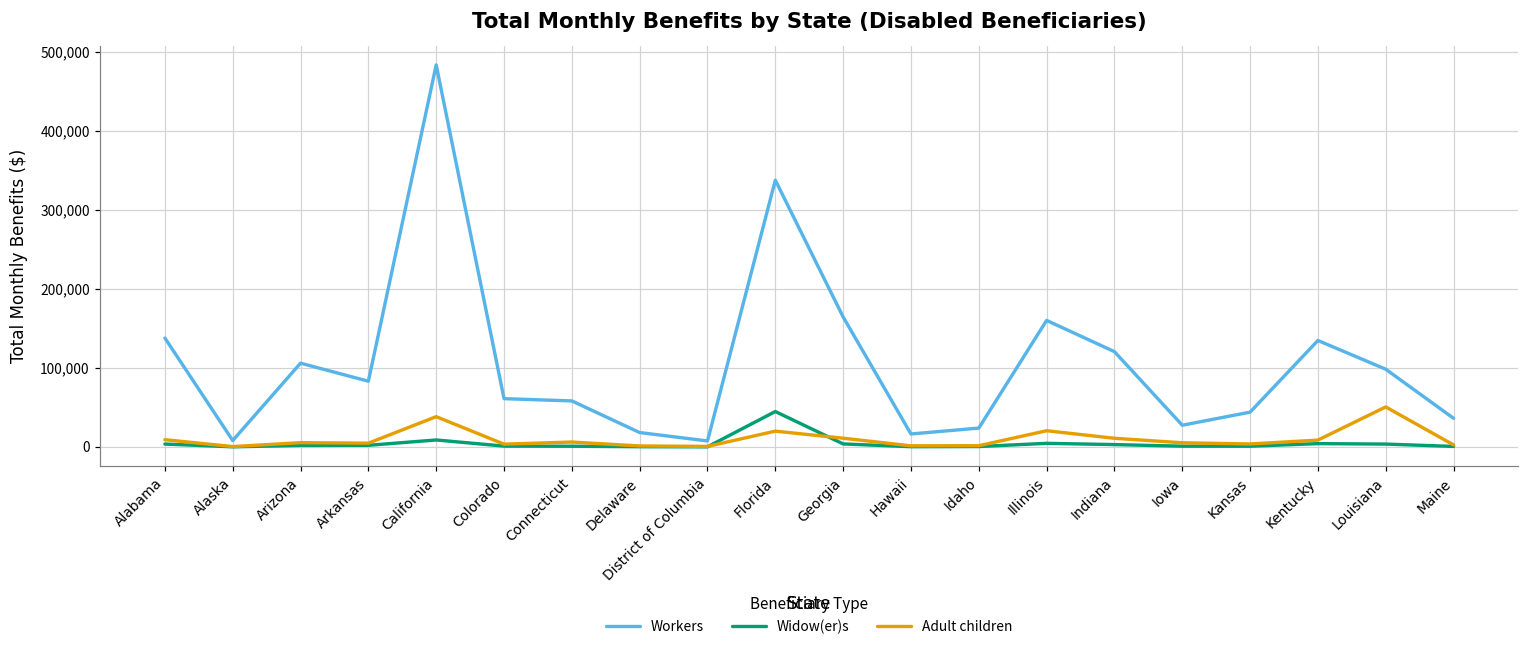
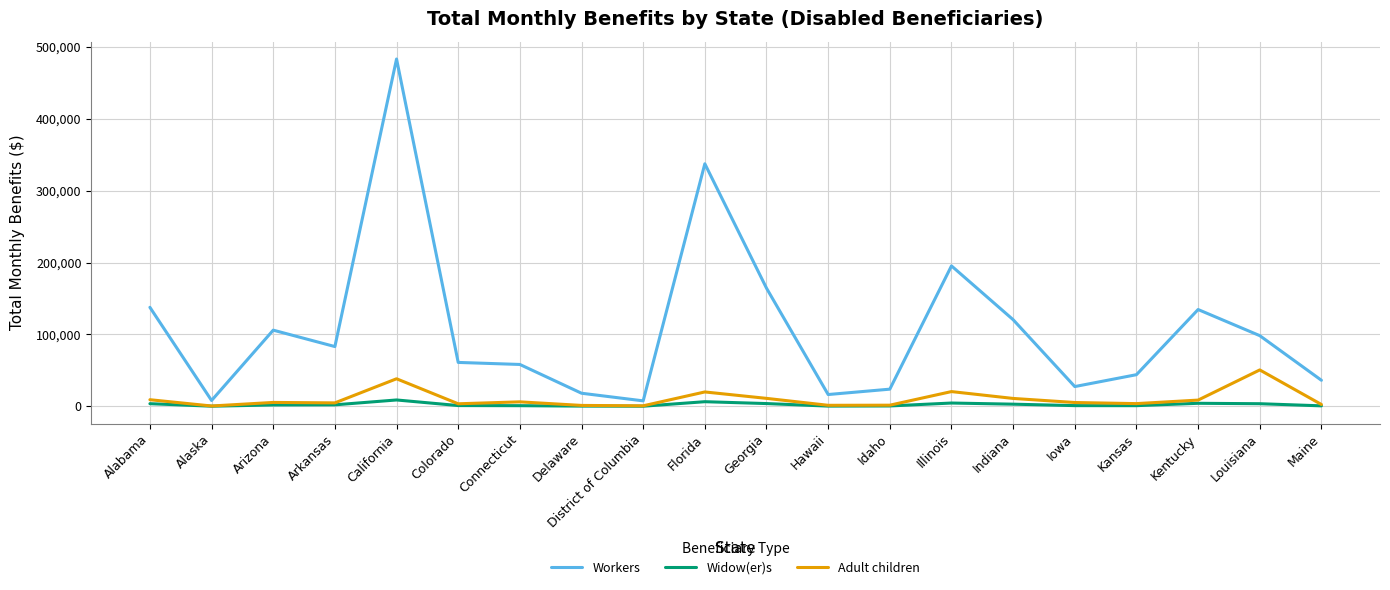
Widow(er)s, Florida: 40,000 -> 10,000
Workers, Illinois: 160,000 -> 200,000
